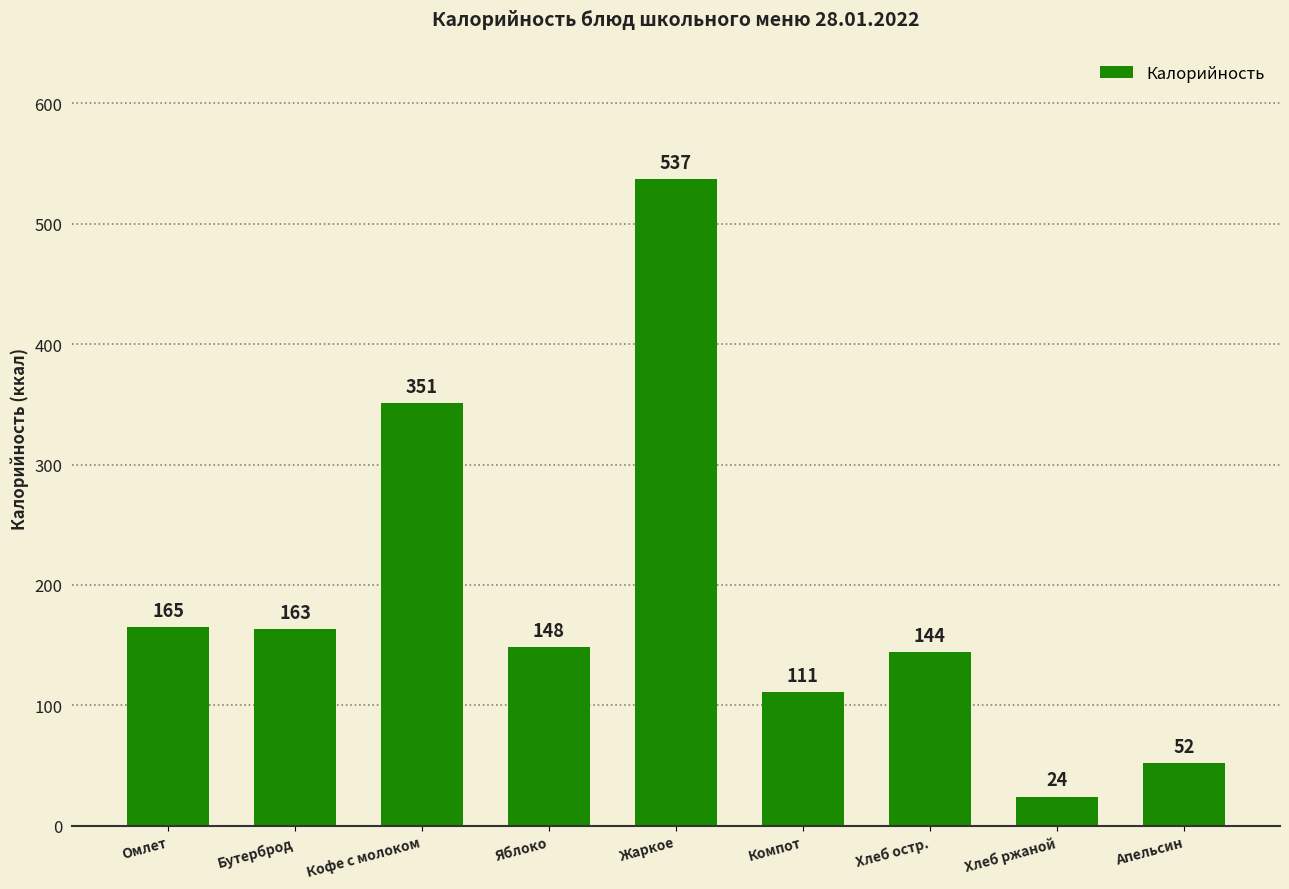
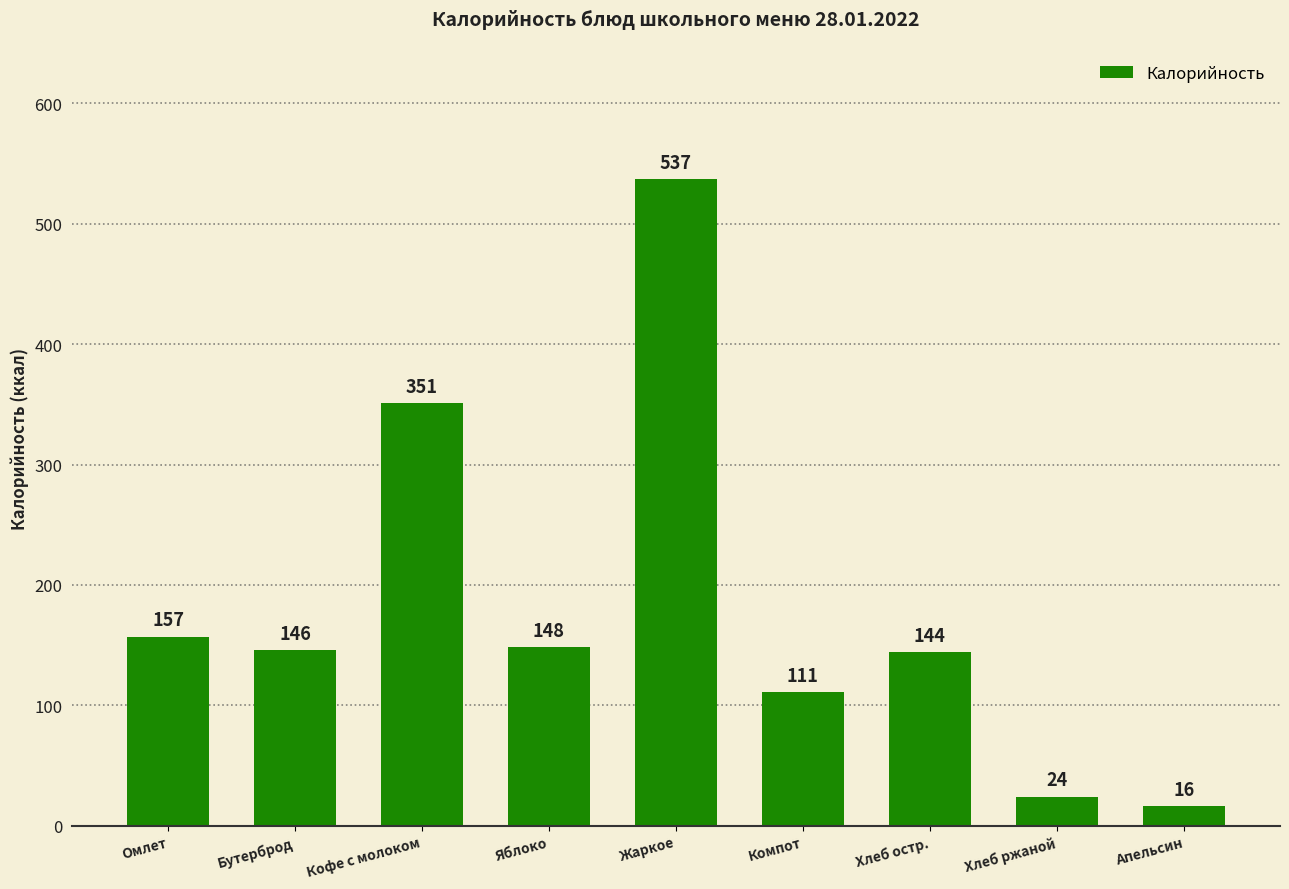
Омлет: 165 -> 157
Бутерброд: 163 -> 146
Апельсин: 52 -> 16
